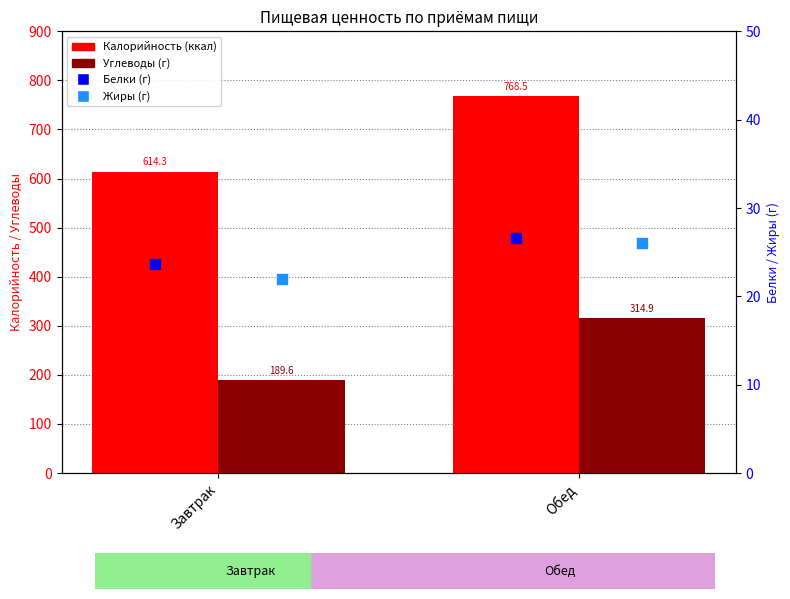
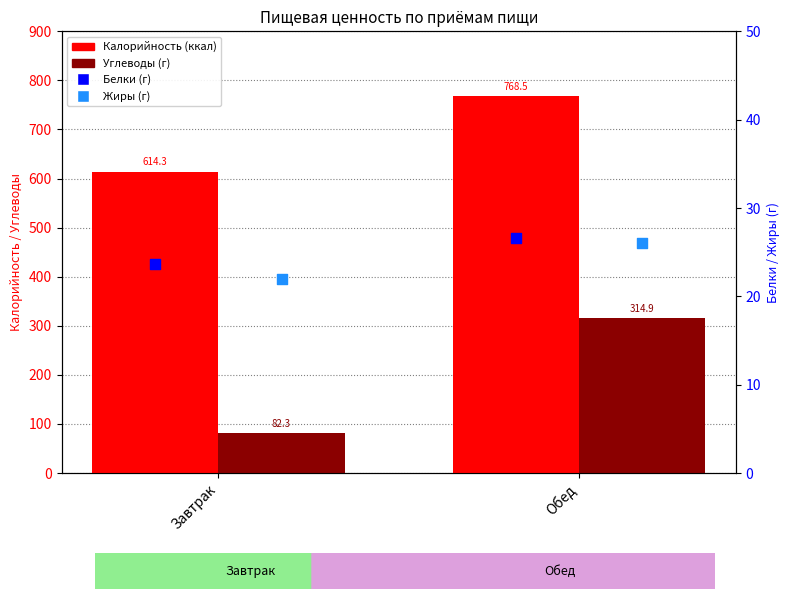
Углеводы (г), Завтрак: 189.6 -> 82.3
